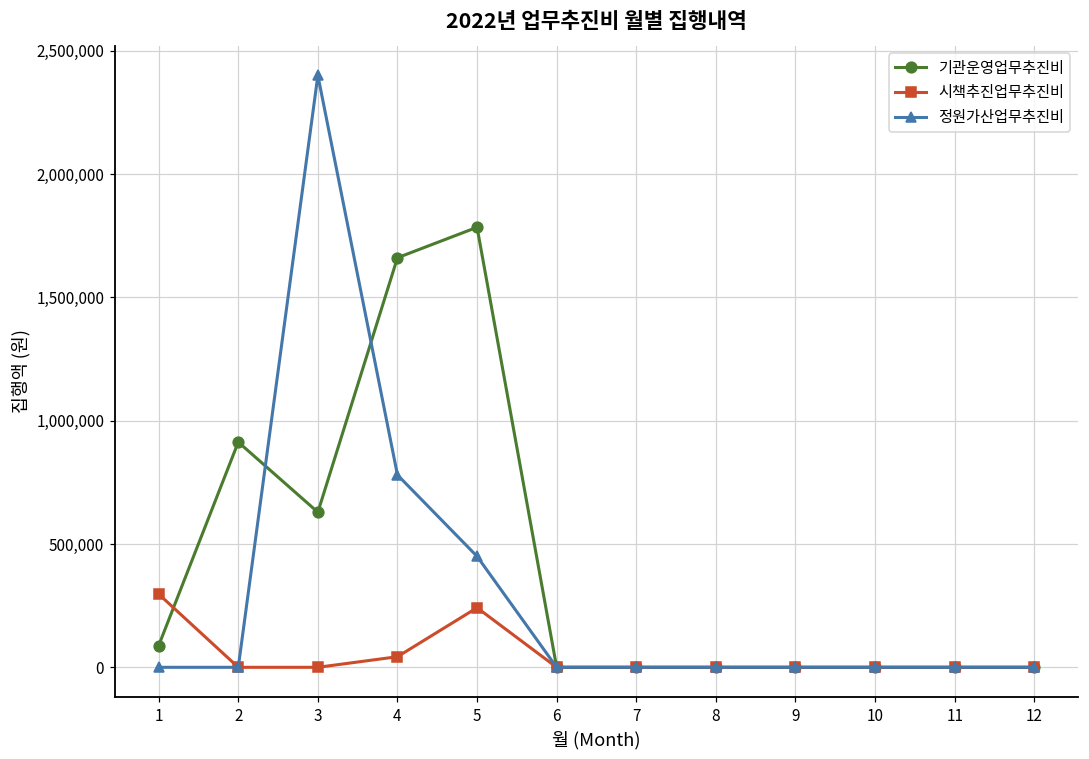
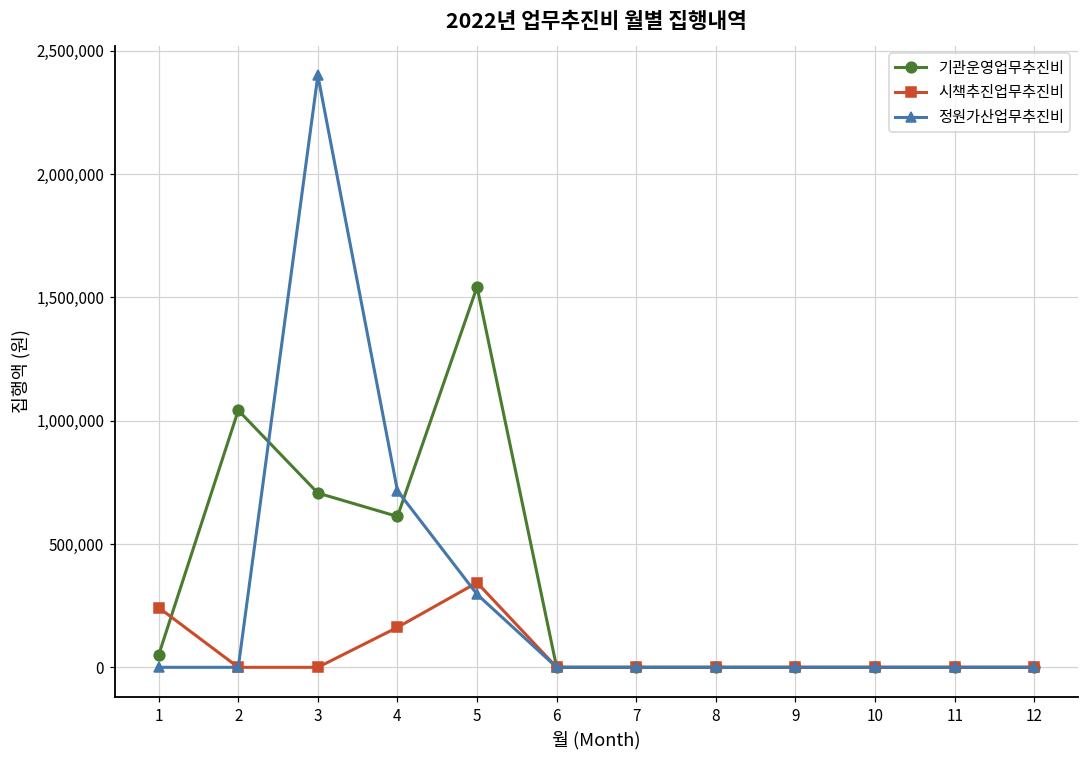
기관운영업무추진비, 1: 90,000 -> 50,000
시책추진업무추진비, 1: 300,000 -> 240,000
기관운영업무추진비, 2: 910,000 -> 1,040,000
기관운영업무추진비, 3: 630,000 -> 710,000
기관운영업무추진비, 4: 1,660,000 -> 610,000
시책추진업무추진비, 4: 40,000 -> 160,000
정원가산업무추진비, 4: 780,000 -> 720,000
기관운영업무추진비, 5: 1,780,000 -> 1,540,000
시책추진업무추진비, 5: 240,000 -> 340,000
정원가산업무추진비, 5: 450,000 -> 300,000
